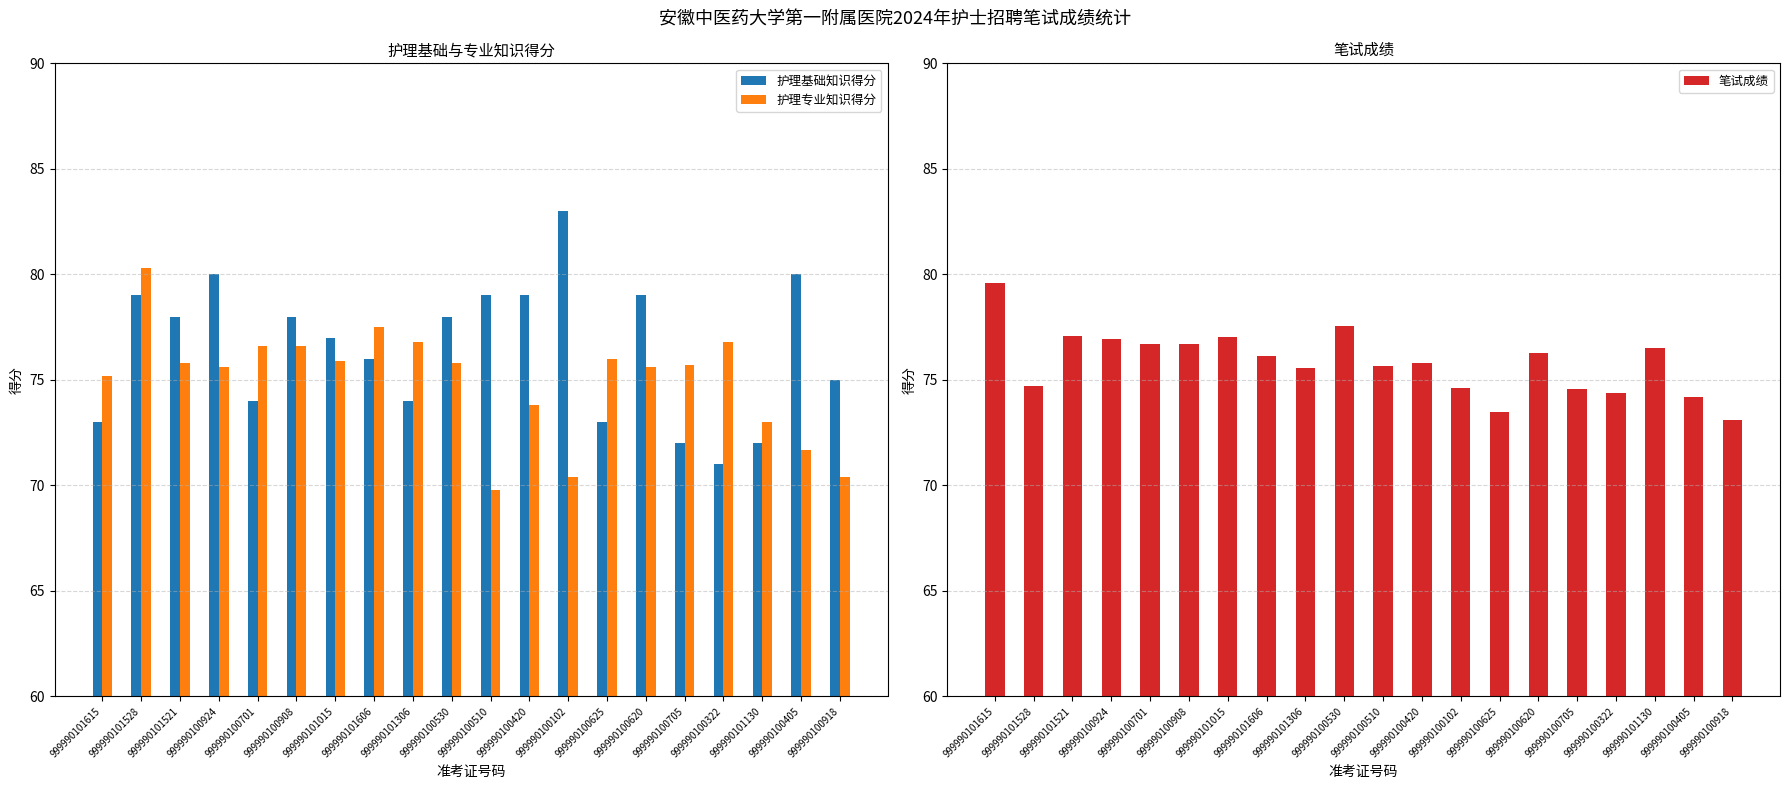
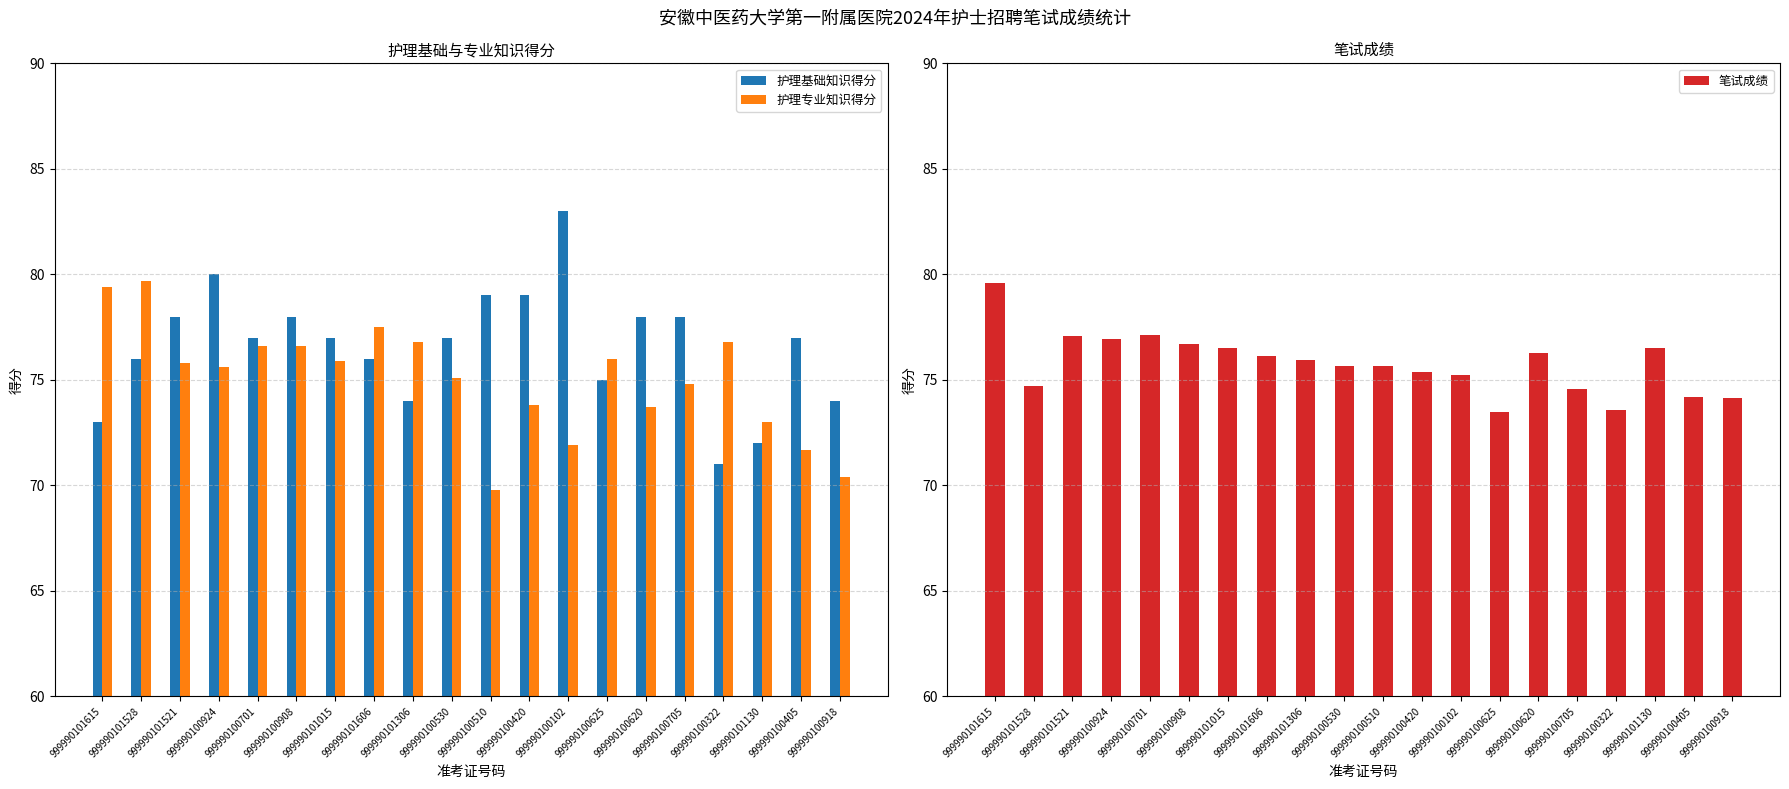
护理基础与专业知识得分, 护理专业知识得分, 999990101615: 75.2 -> 79.4
护理基础与专业知识得分, 护理基础知识得分, 999990101528: 79 -> 76
护理基础与专业知识得分, 护理专业知识得分, 999990101528: 80.3 -> 79.7
护理基础与专业知识得分, 护理基础知识得分, 999990100701: 74 -> 77
护理基础与专业知识得分, 护理基础知识得分, 999990100530: 78 -> 77
护理基础与专业知识得分, 护理专业知识得分, 999990100530: 75.8 -> 75.1
护理基础与专业知识得分, 护理专业知识得分, 999990100102: 70.4 -> 71.9
护理基础与专业知识得分, 护理基础知识得分, 999990100625: 73 -> 75
护理基础与专业知识得分, 护理基础知识得分, 999990100620: 79 -> 78
护理基础与专业知识得分, 护理专业知识得分, 999990100620: 75.6 -> 73.7
护理基础与专业知识得分, 护理基础知识得分, 999990100705: 72 -> 78
护理基础与专业知识得分, 护理专业知识得分, 999990100705: 75.7 -> 74.8
护理基础与专业知识得分, 护理基础知识得分, 999990100405: 80 -> 77
护理基础与专业知识得分, 护理基础知识得分, 999990100918: 75 -> 74
笔试成绩, 999990100701: 76.7 -> 77.1
笔试成绩, 999990101015: 77.0 -> 76.5
笔试成绩, 999990101306: 75.6 -> 76.0
笔试成绩, 999990100530: 77.5 -> 75.7
笔试成绩, 999990100420: 75.8 -> 75.4
笔试成绩, 999990100102: 74.6 -> 75.2
笔试成绩, 999990100322: 74.4 -> 73.6
笔试成绩, 999990100918: 73.1 -> 74.2
